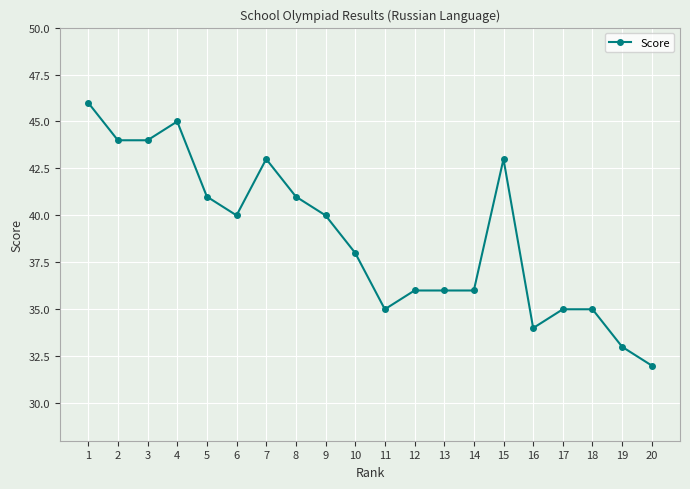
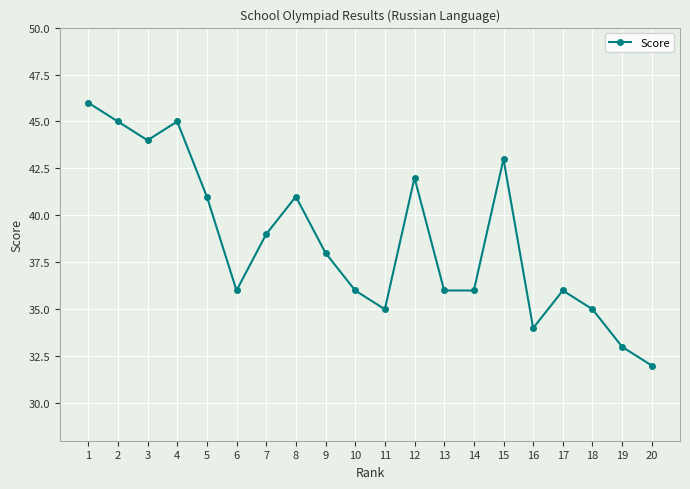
2: 44 -> 45
6: 40 -> 36
7: 43 -> 39
9: 40 -> 38
10: 38 -> 36
12: 36 -> 42
17: 35 -> 36
